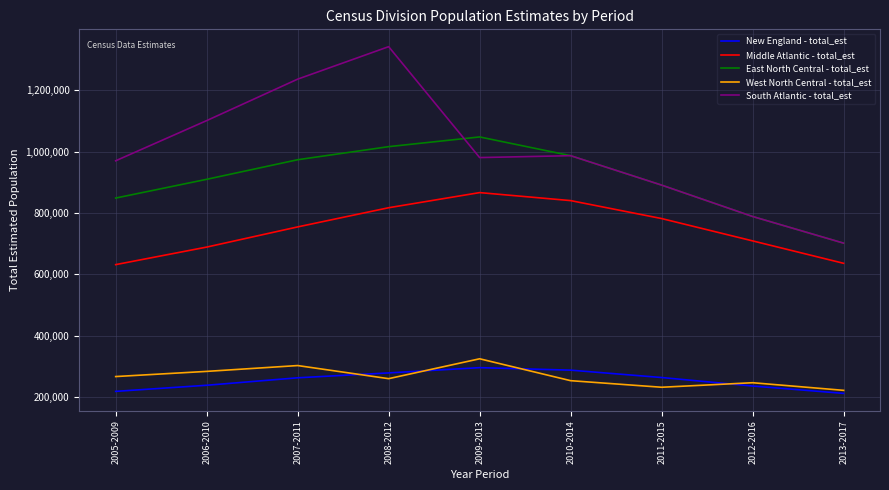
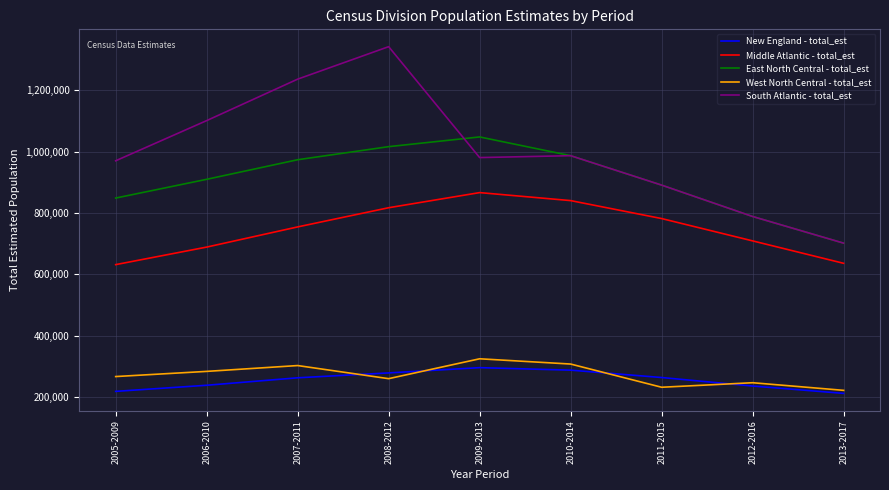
West North Central - total_est, 2010-2014: 250,000 -> 310,000
